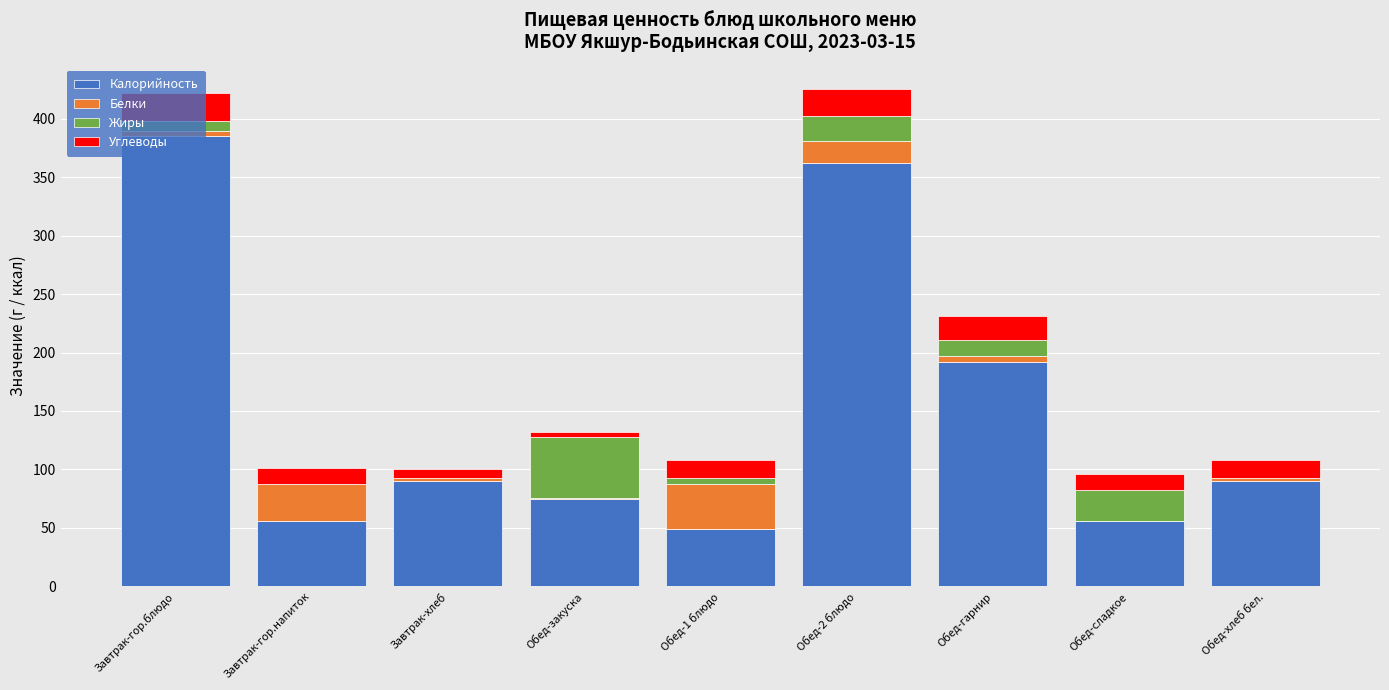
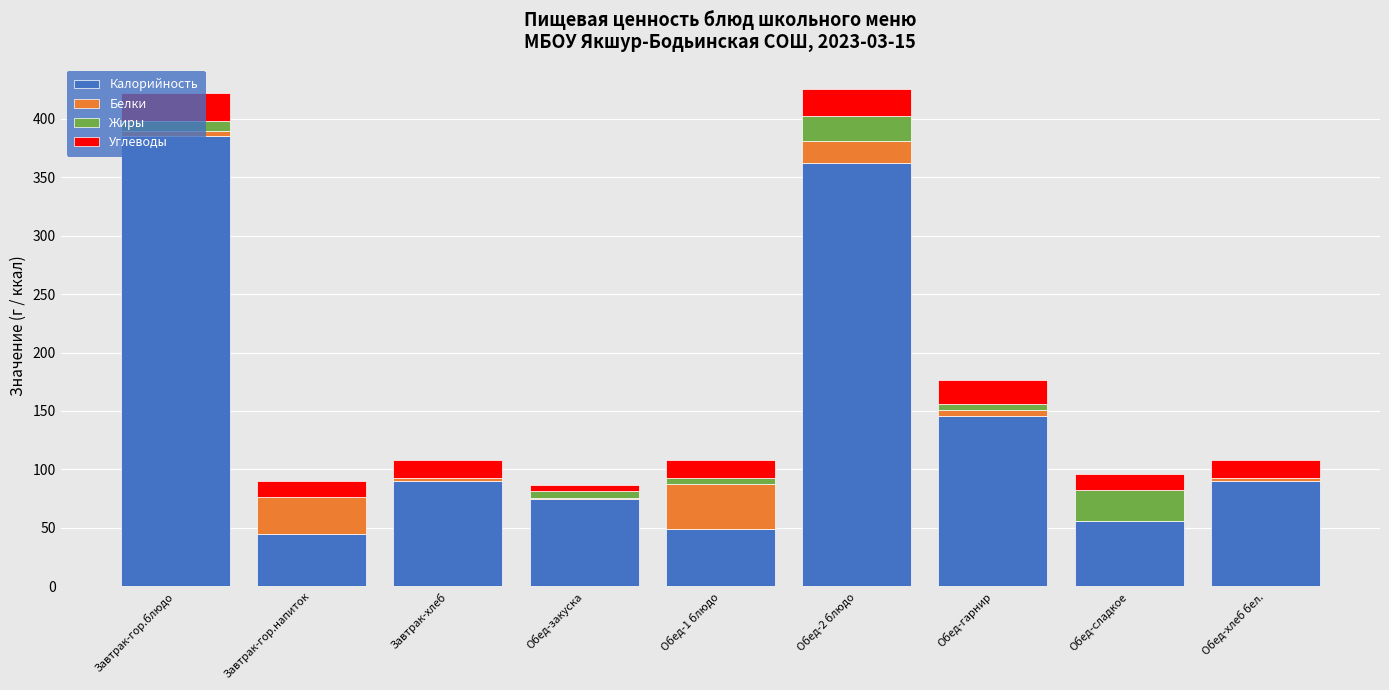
Калорийность, Завтрак-гор.напиток: 56 -> 45
Углеводы, Завтрак-хлеб: 7 -> 16
Жиры, Обед-закуска: 52 -> 6
Калорийность, Обед-гарнир: 192 -> 146
Жиры, Обед-гарнир: 14 -> 5
